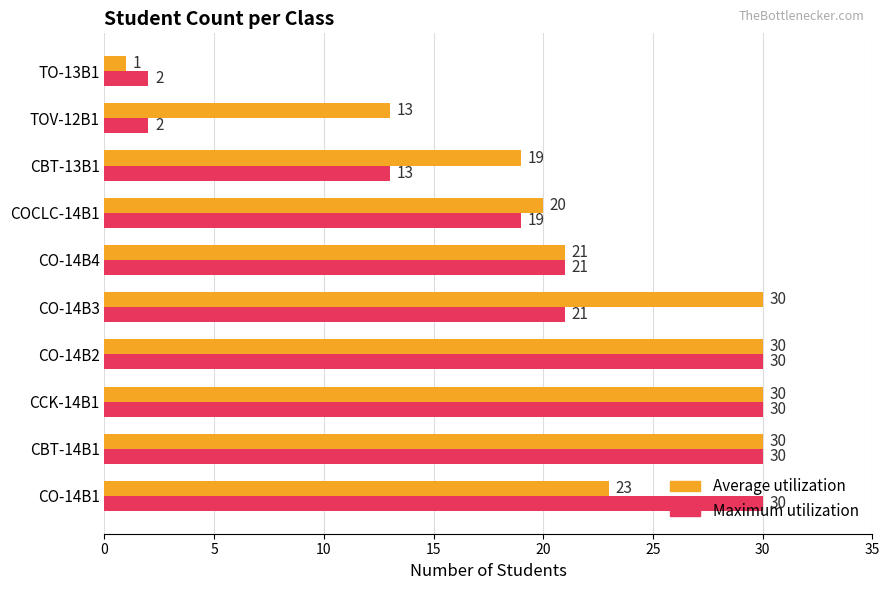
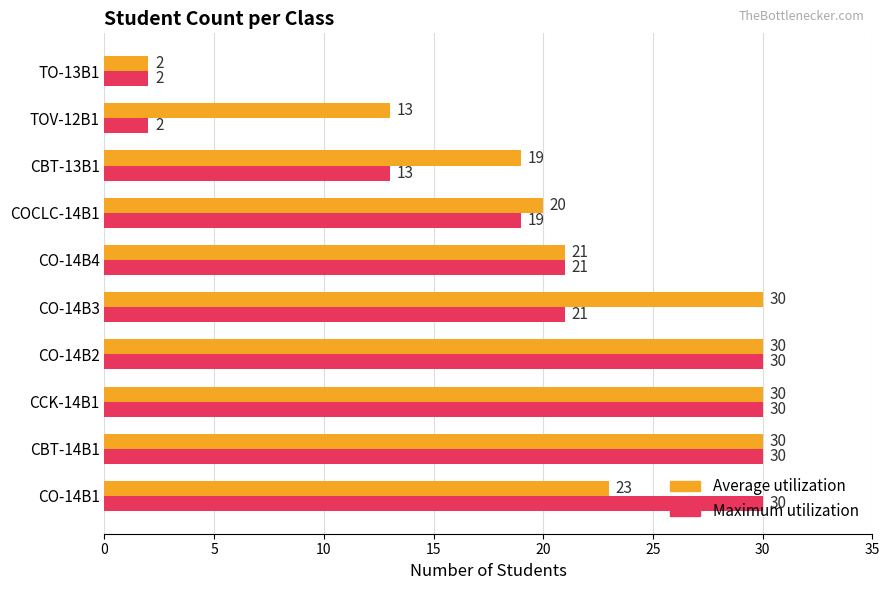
Average utilization, TO-13B1: 1 -> 2
